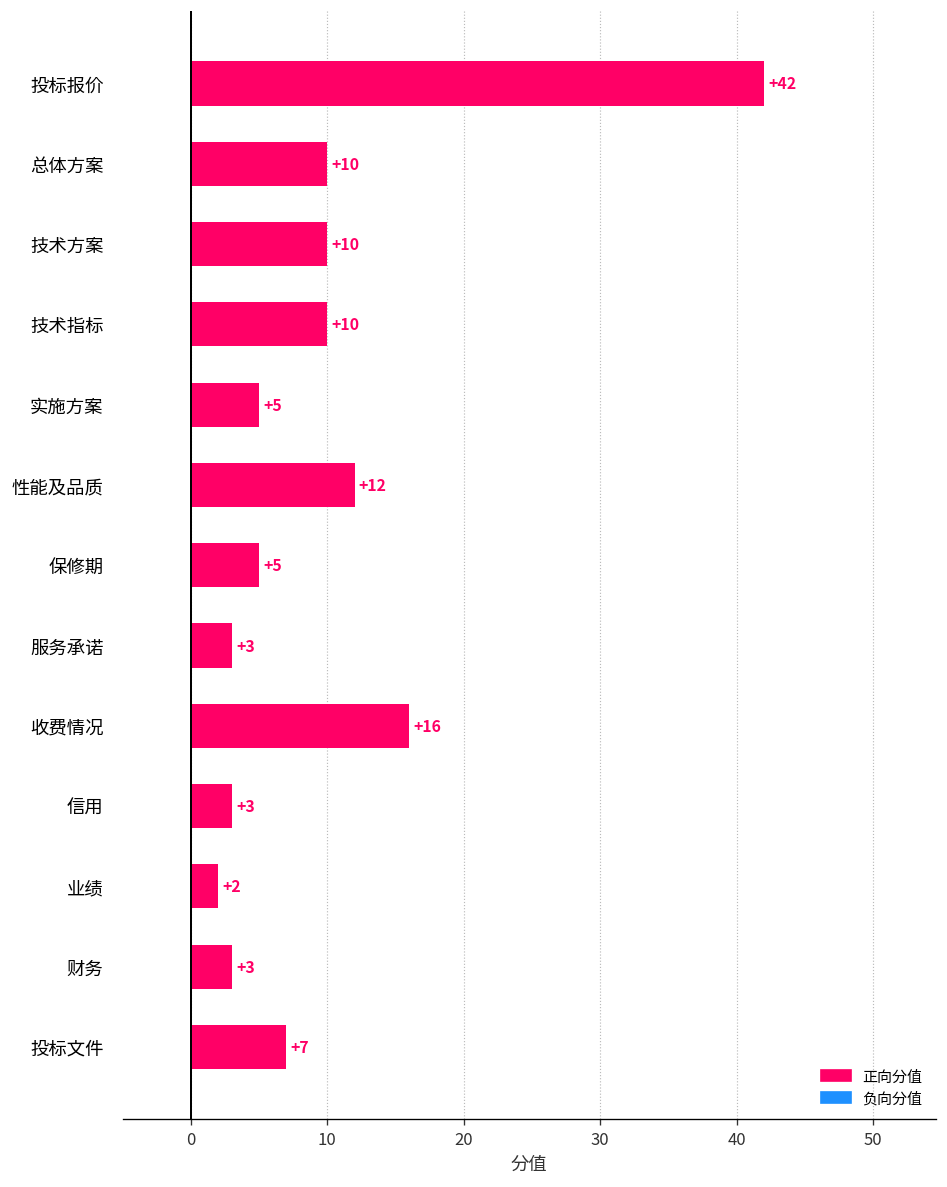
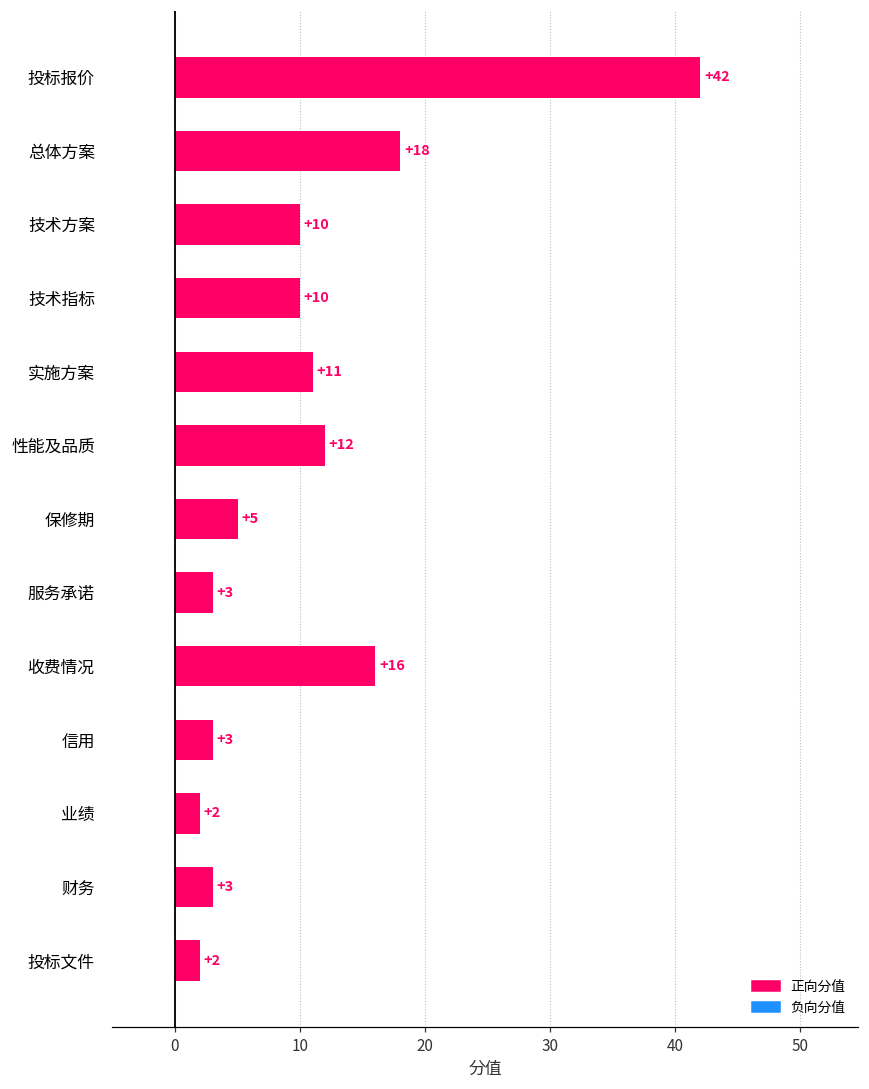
总体方案: +10 -> +18
实施方案: +5 -> +11
投标文件: +7 -> +2
